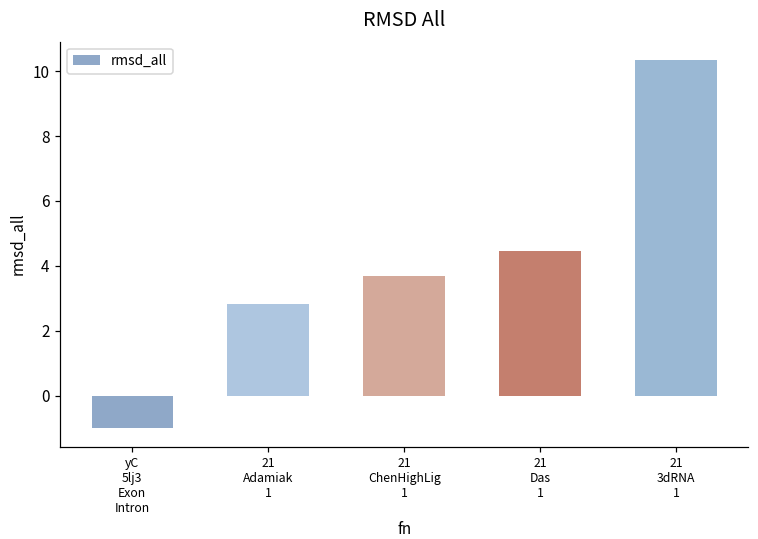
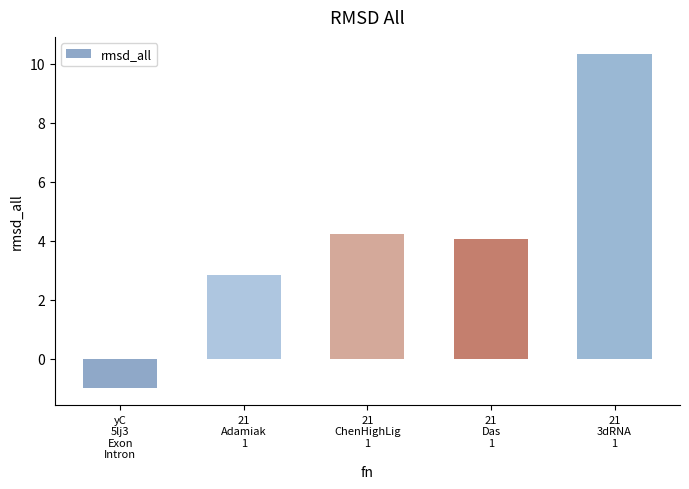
21 ChenHighLig 1: 3.7 -> 4.2
21 Das 1: 4.5 -> 4.1
